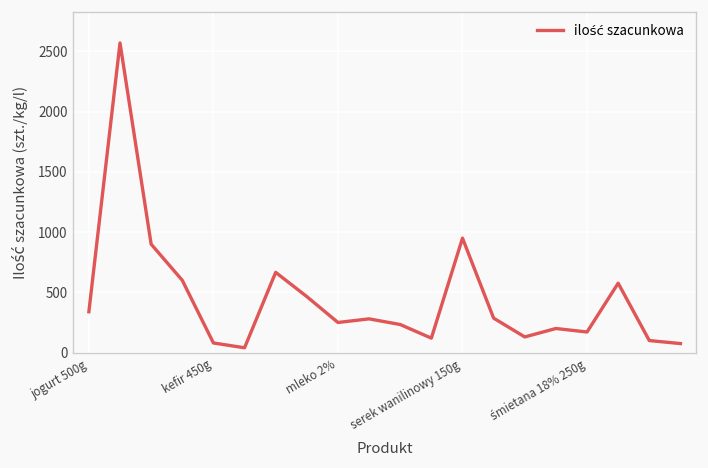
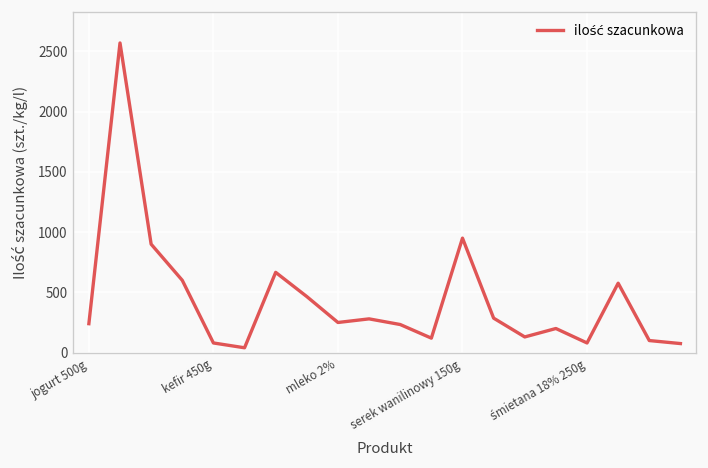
jogurt 500g: 340 -> 240
śmietana 18% 250g: 170 -> 80
